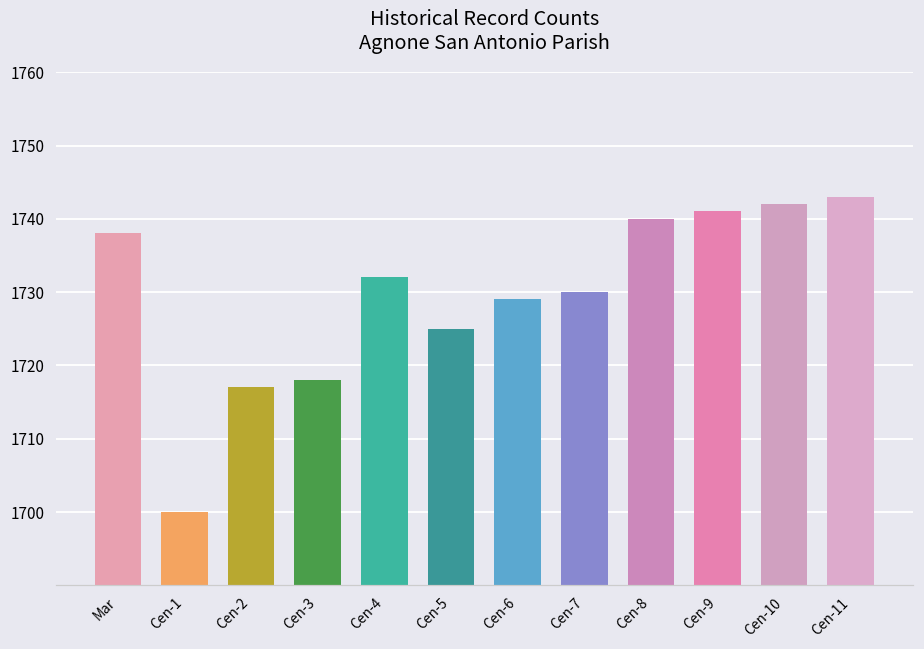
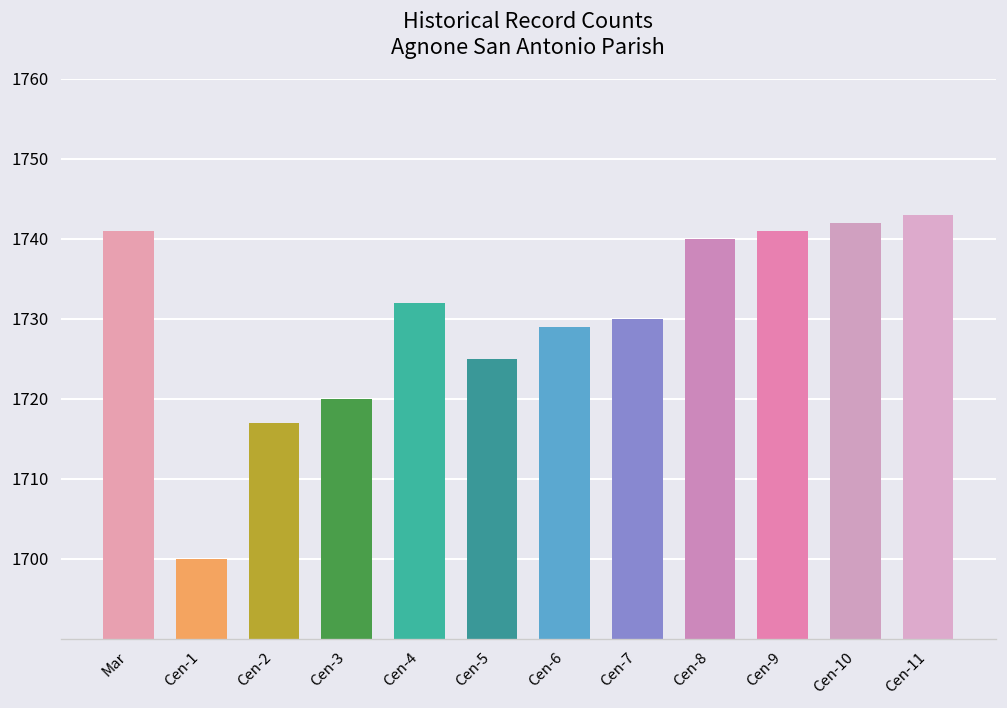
Mar: 1738 -> 1741
Cen-3: 1718 -> 1720
